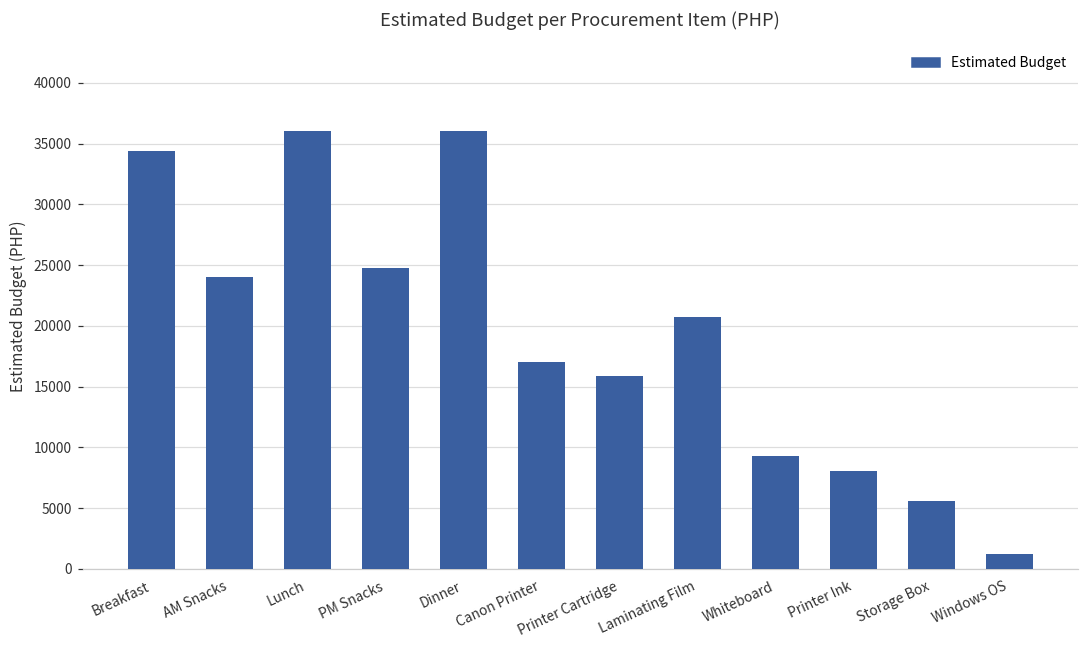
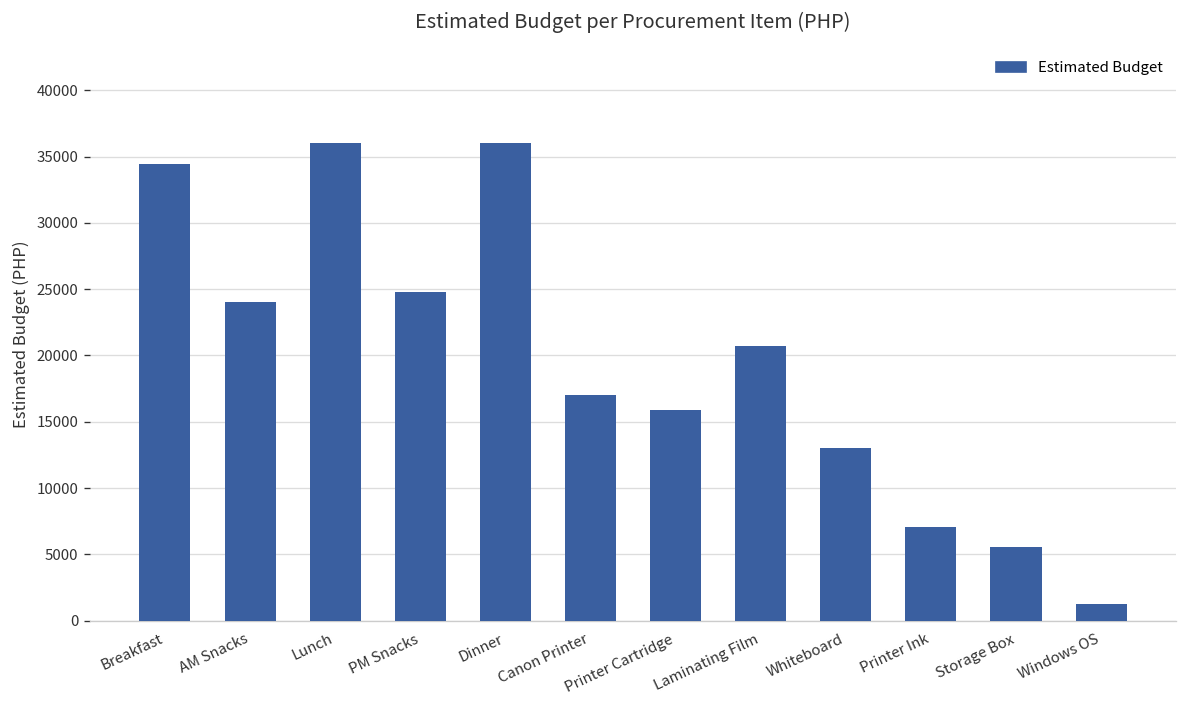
Whiteboard: 9300 -> 13000
Printer Ink: 8000 -> 7100
